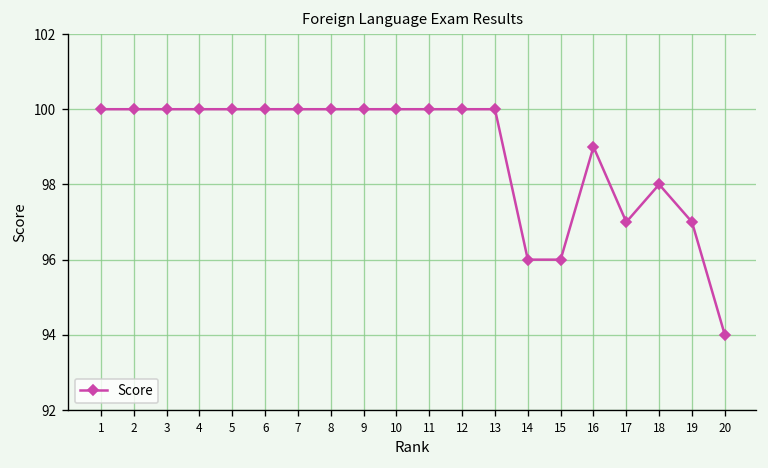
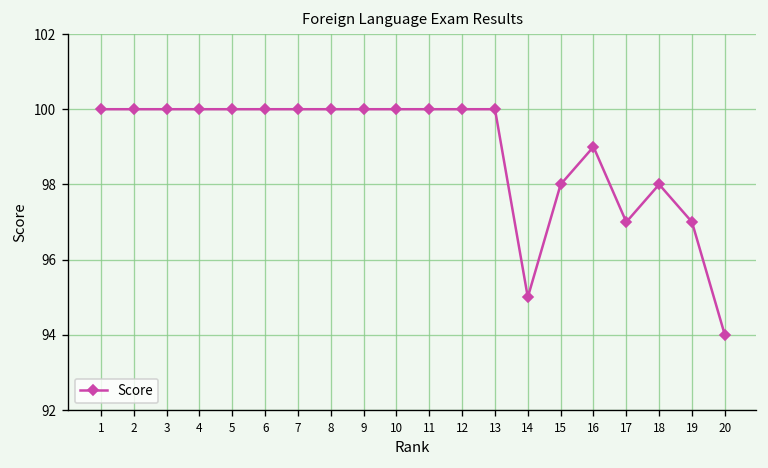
14: 96 -> 95
15: 96 -> 98
